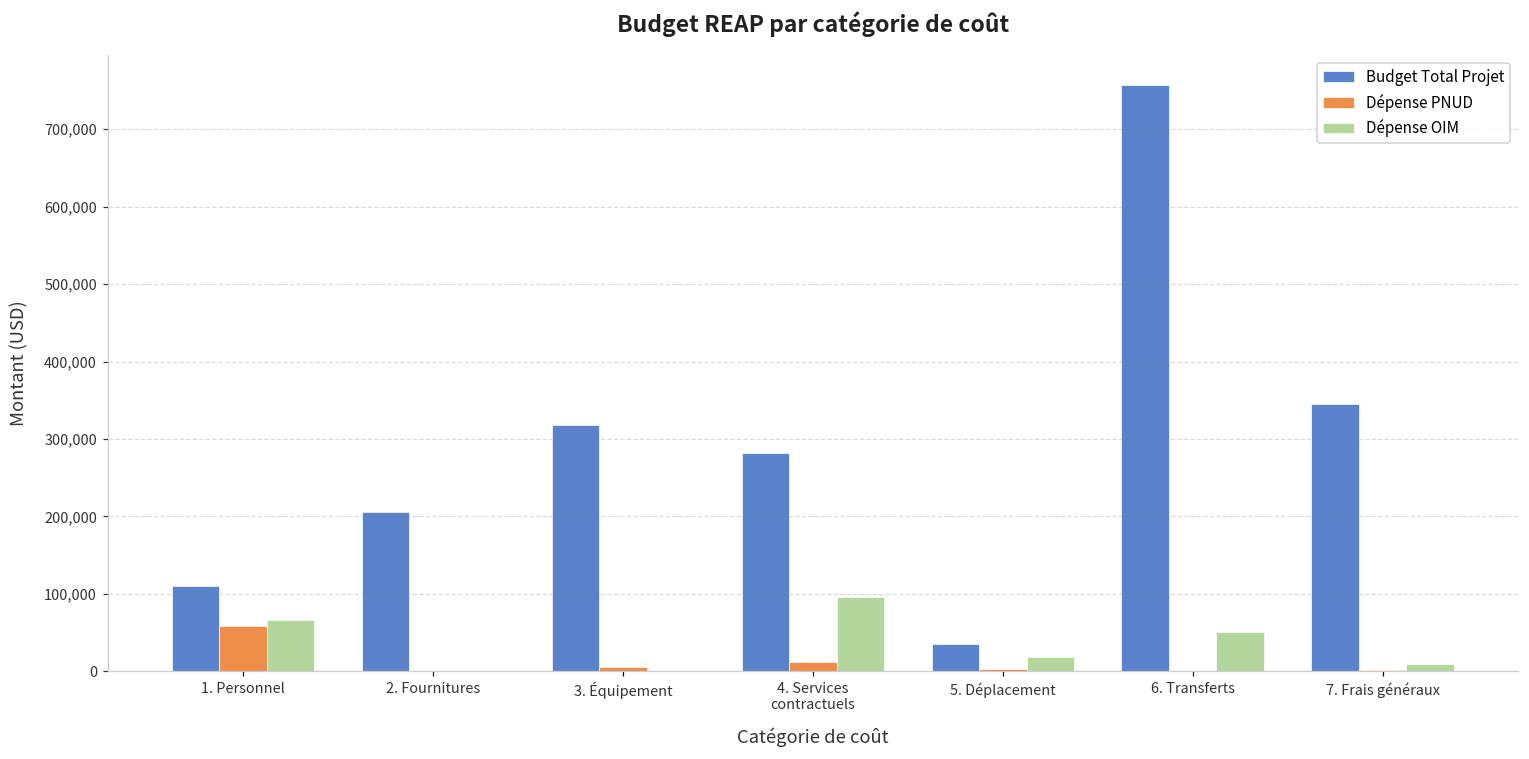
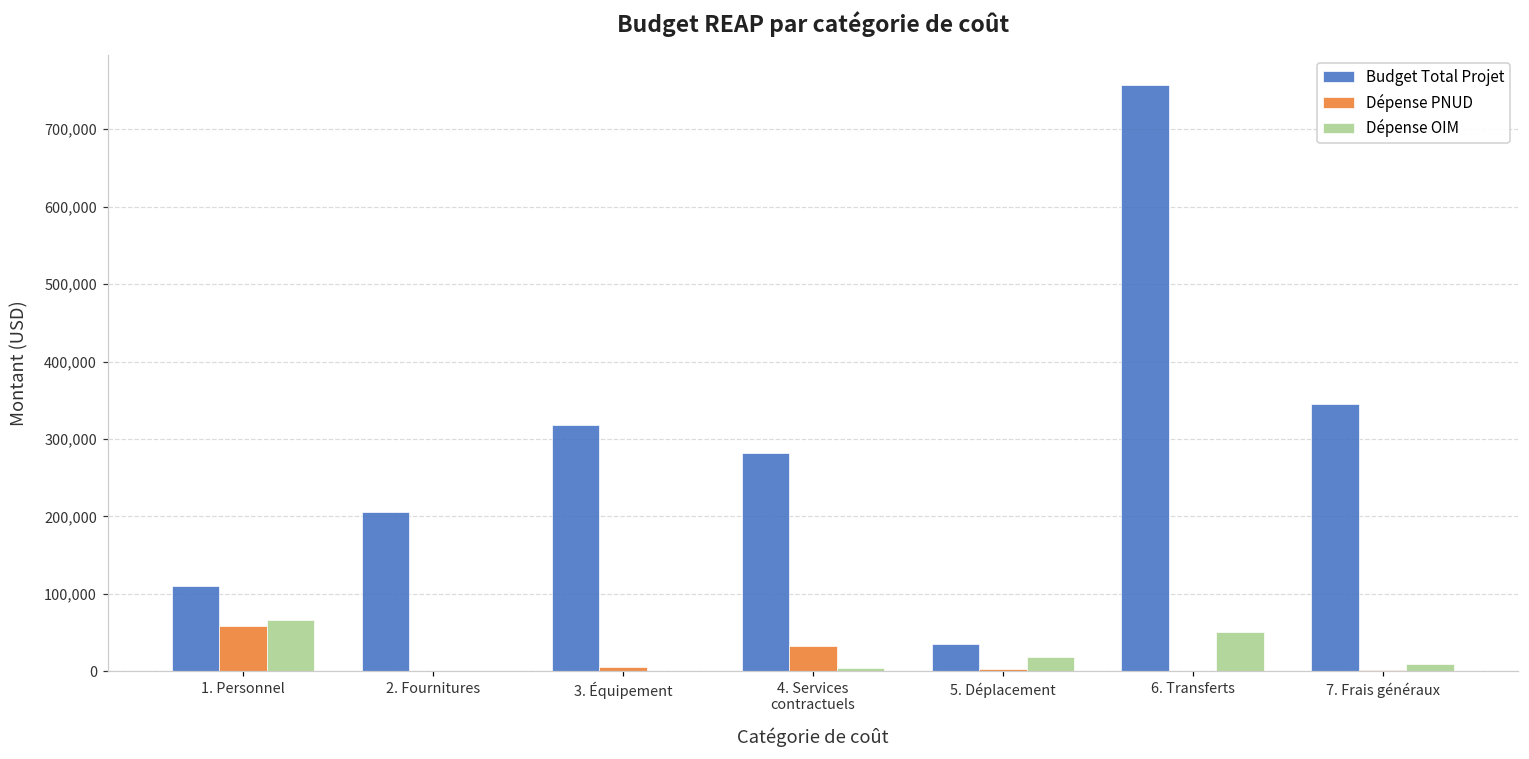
Dépense PNUD, 4. Services contractuels: 10,000 -> 30,000
Dépense OIM, 4. Services contractuels: 100,000 -> 0
